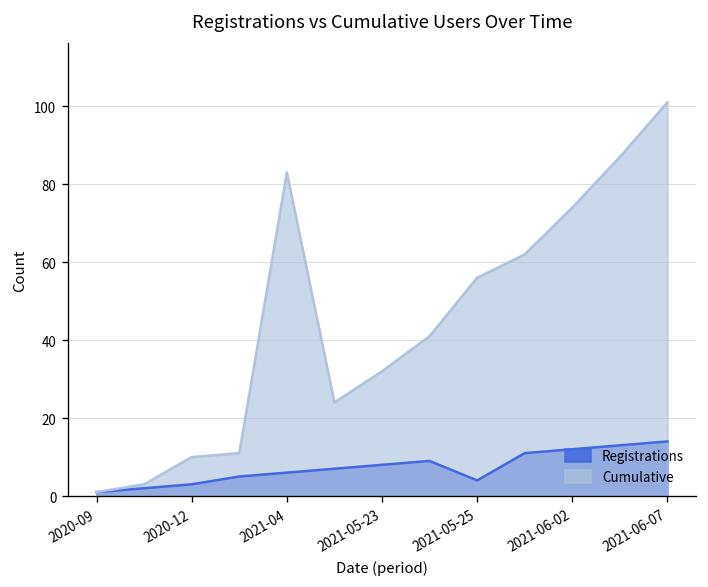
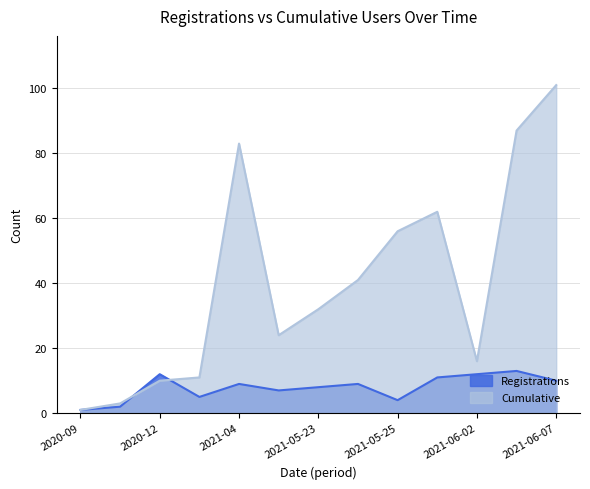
Registrations, 2020-12: 3 -> 12
Registrations, 2021-04: 6 -> 9
Cumulative, 2021-06-02: 74 -> 16
Registrations, 2021-06-07: 14 -> 10
